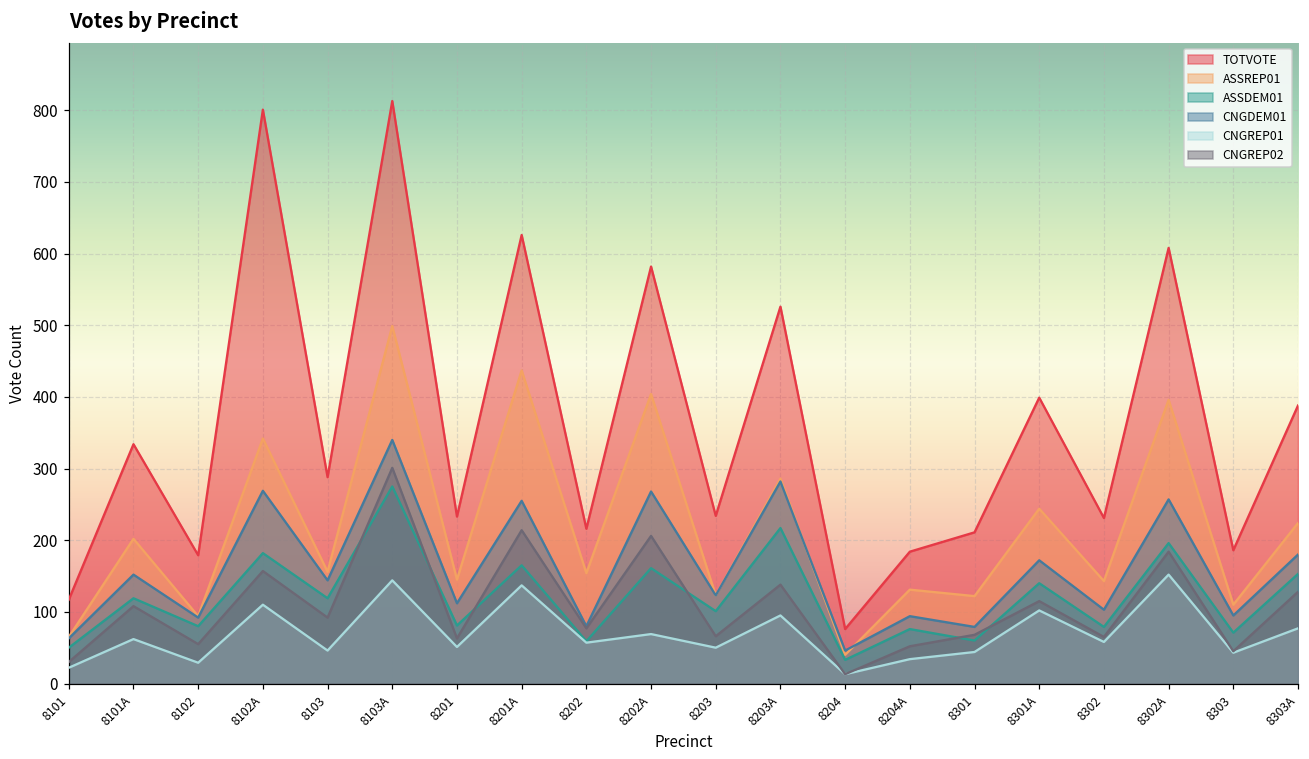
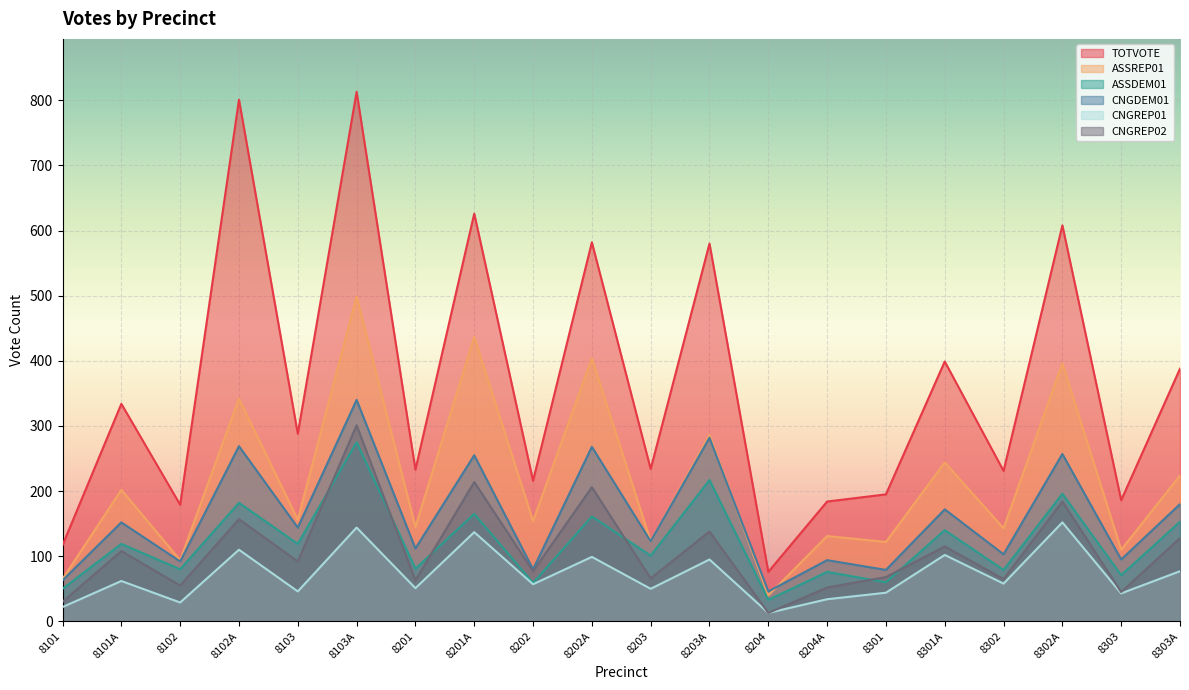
CNGREP01, 8202A: 70 -> 100
TOTVOTE, 8203A: 530 -> 580
TOTVOTE, 8301: 210 -> 200
